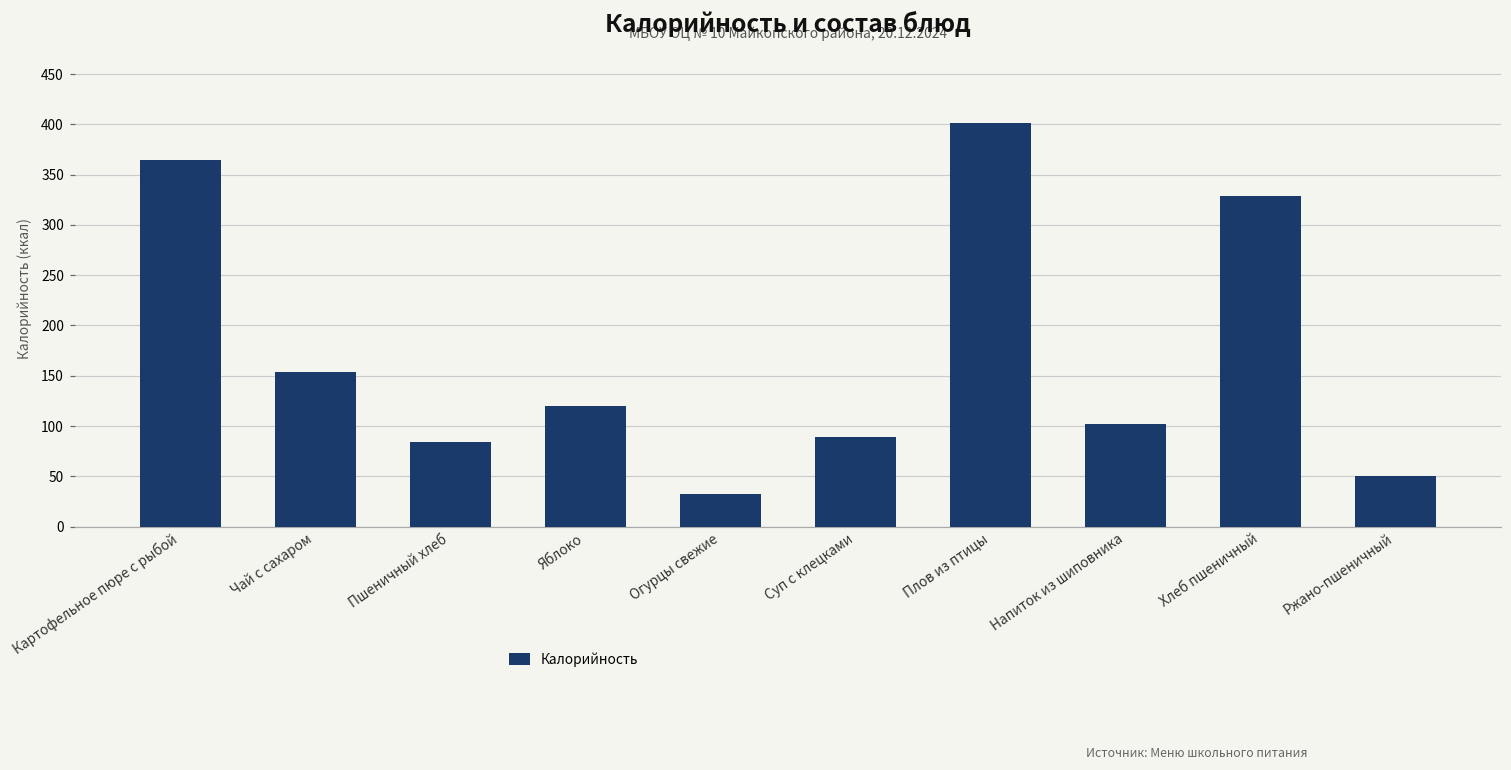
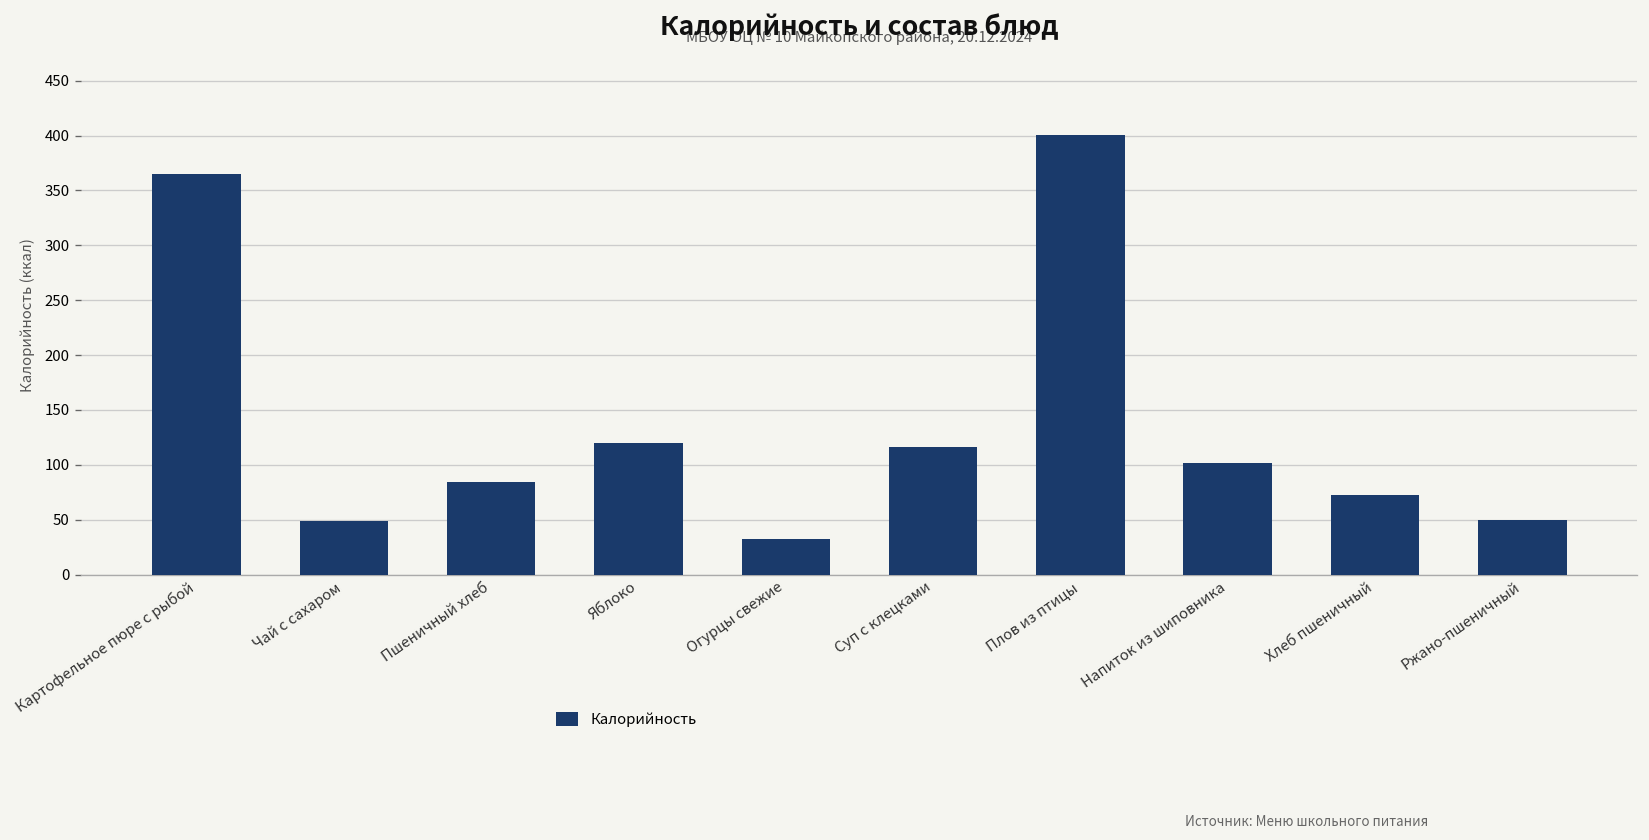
Чай с сахаром: 150 -> 50
Суп с клецками: 90 -> 120
Хлеб пшеничный: 330 -> 70
